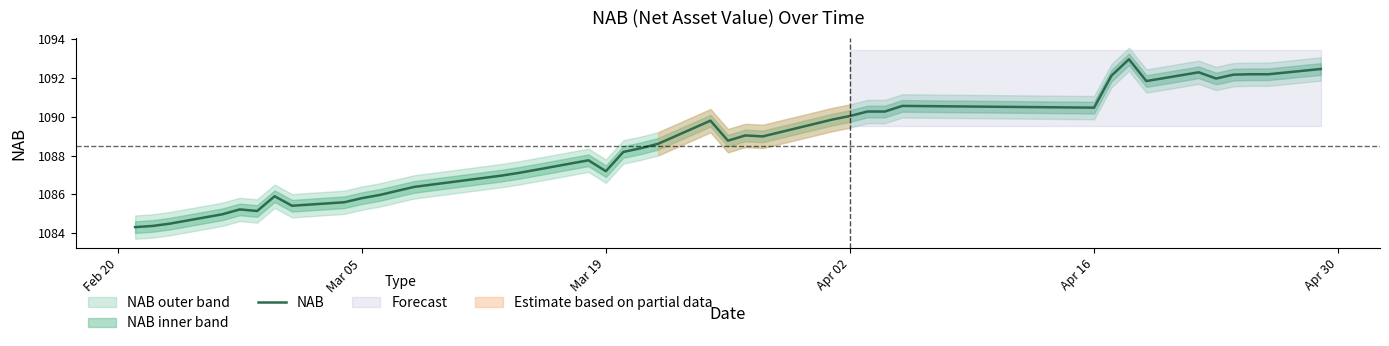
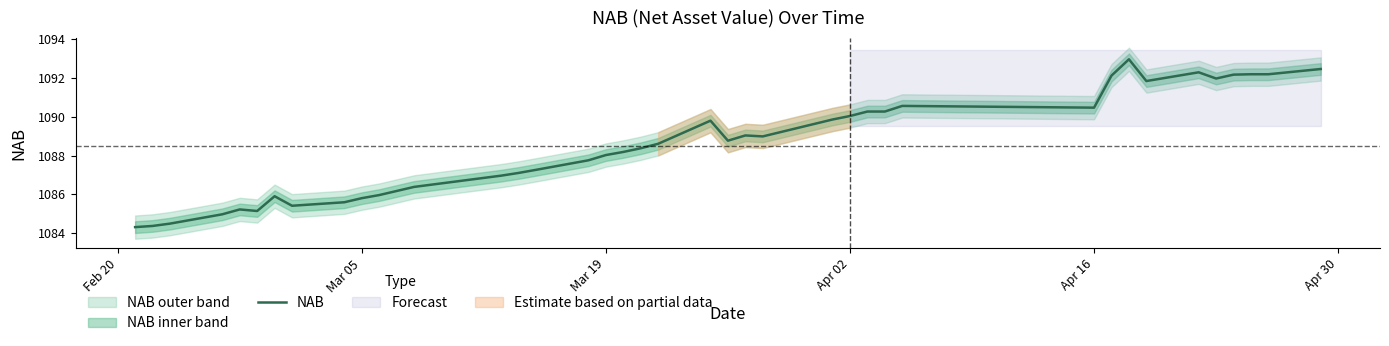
NAB, Mar 19: 1087.2 -> 1088.0
